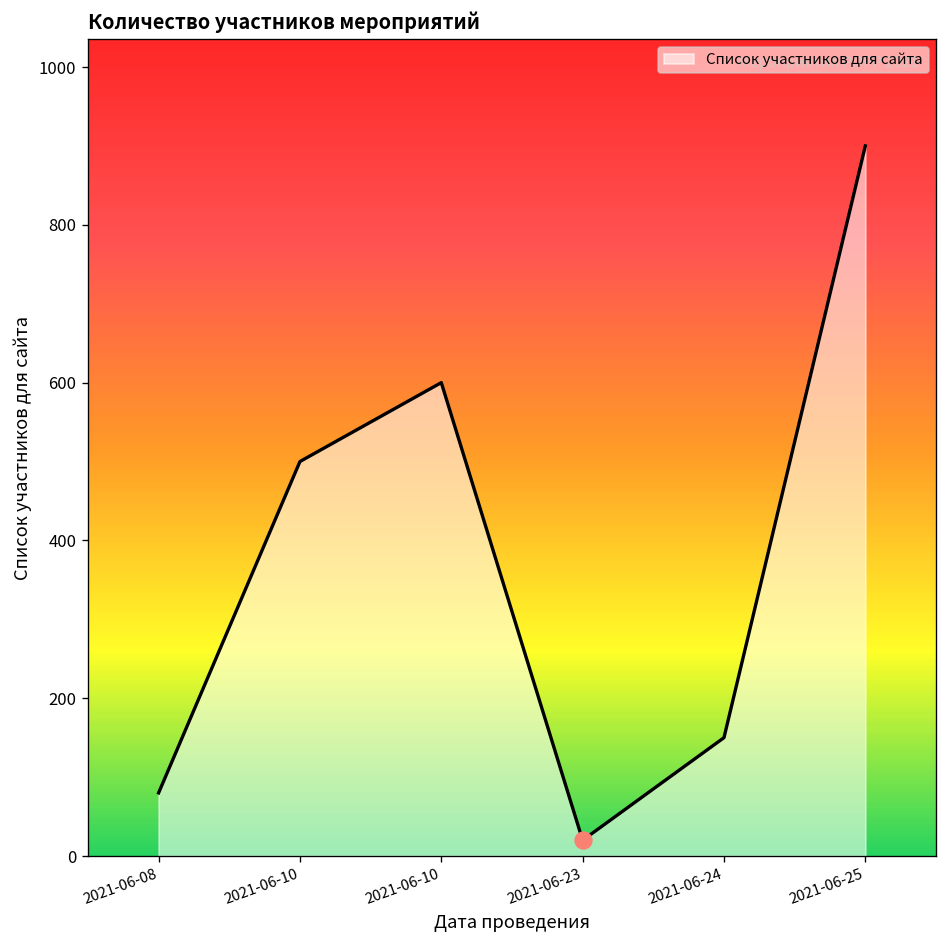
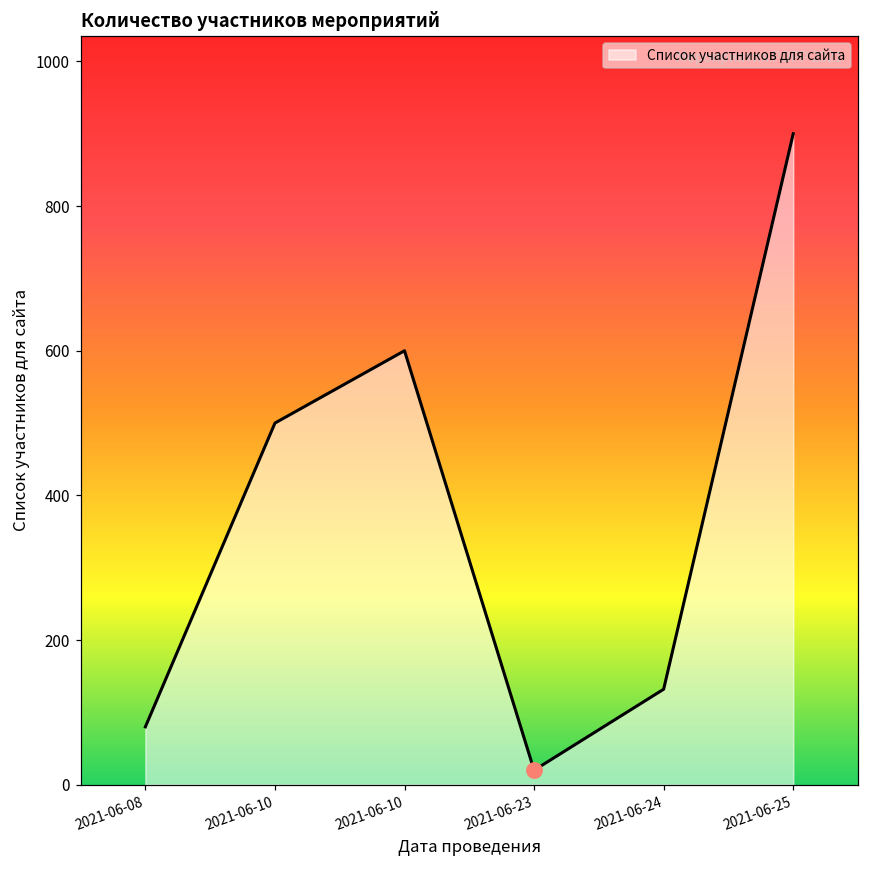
Список участников для сайта, 2021-06-24: 150 -> 130
